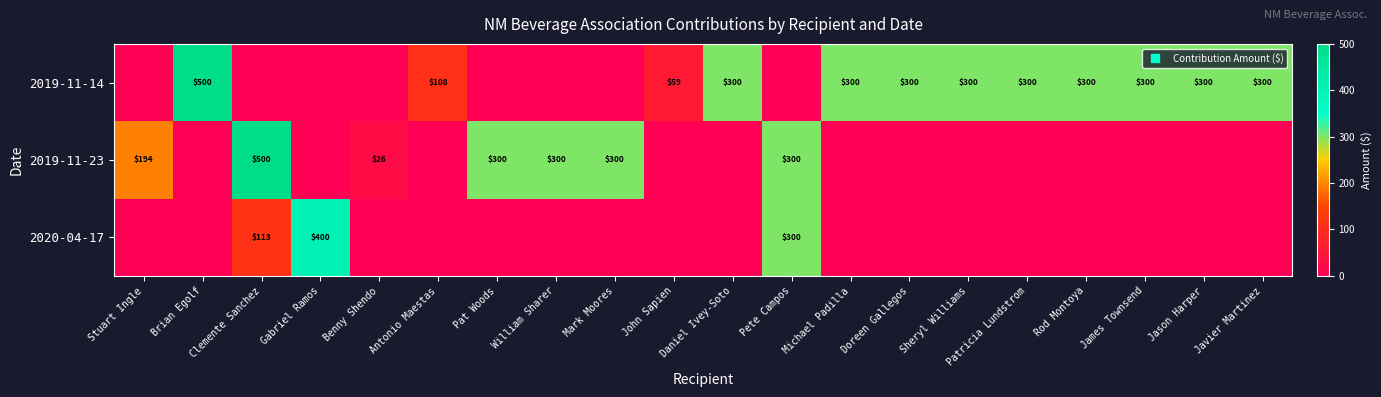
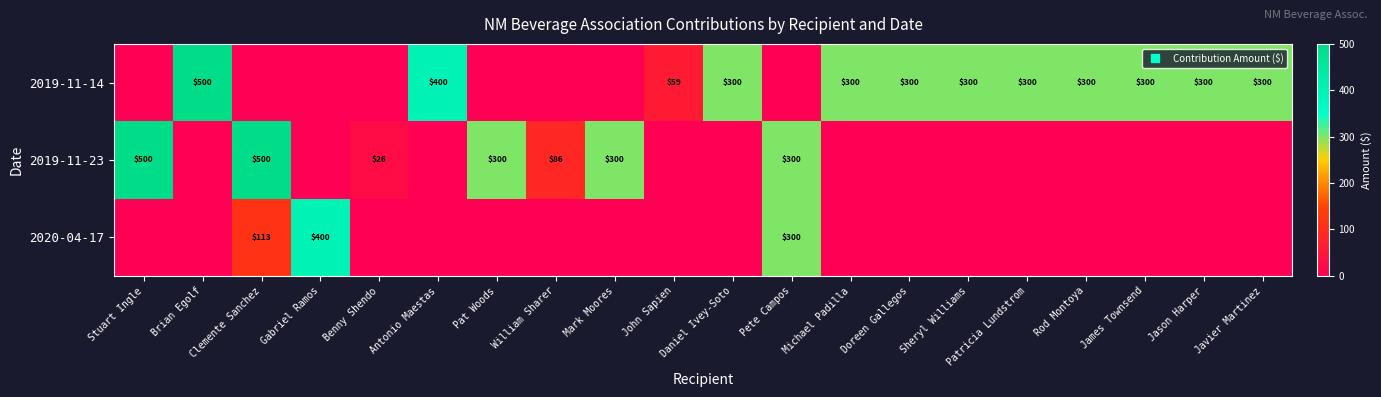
2019-11-14, Antonio Maestas: $108 -> $400
2019-11-23, Stuart Ingle: $194 -> $500
2019-11-23, William Sharer: $300 -> $86
